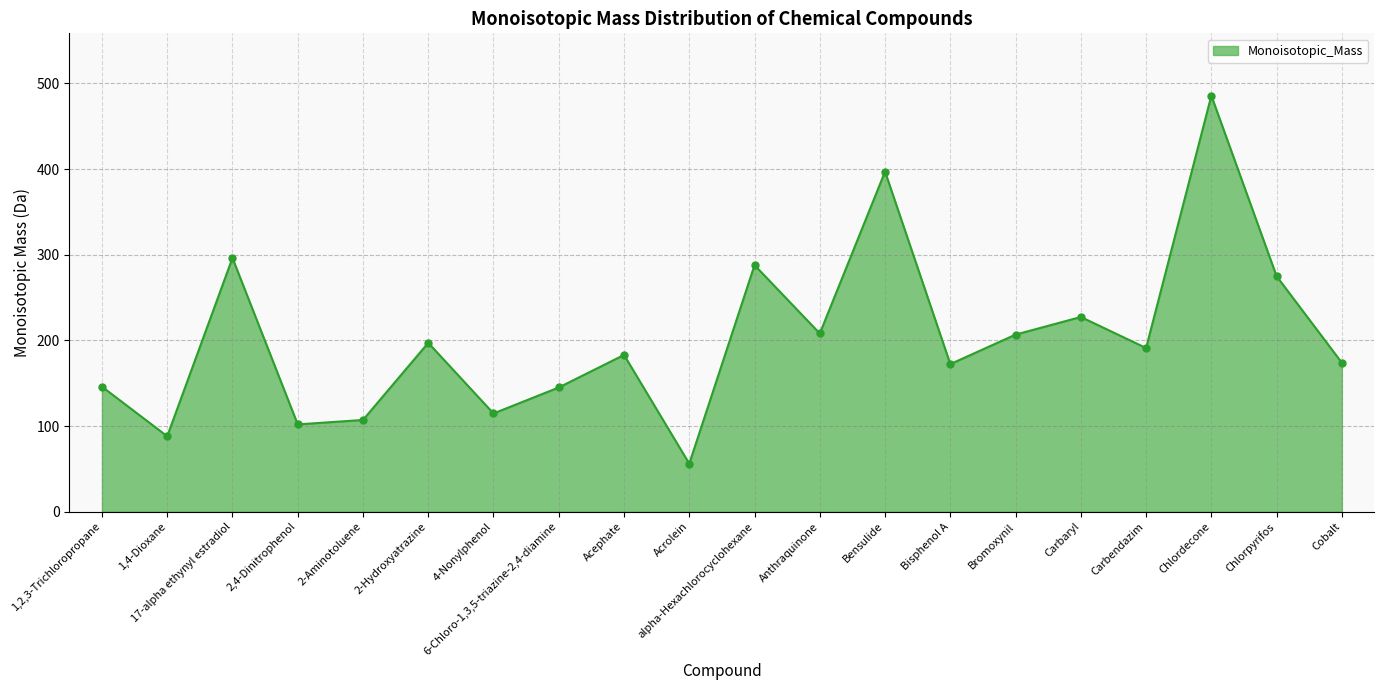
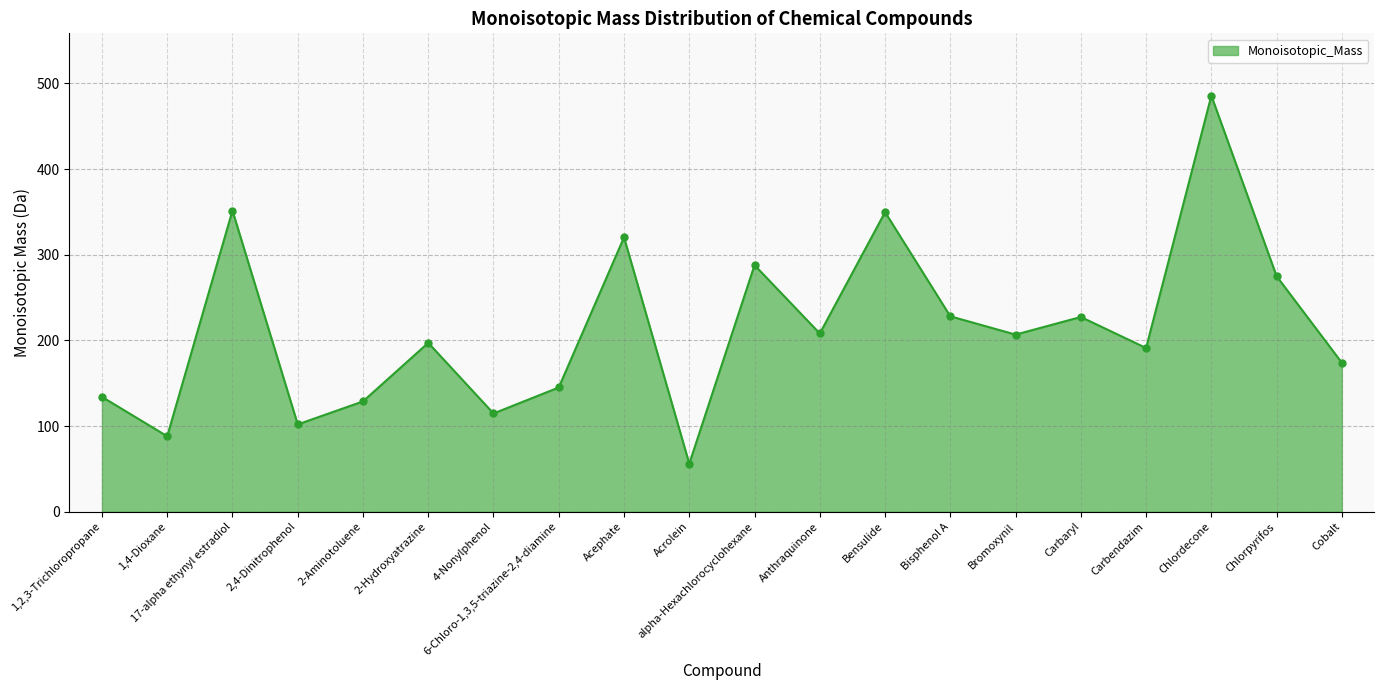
1,2,3-Trichloropropane: 150 -> 130
17-alpha ethynyl estradiol: 300 -> 350
2-Aminotoluene: 110 -> 130
Acephate: 180 -> 320
Bensulide: 400 -> 350
Bisphenol A: 170 -> 230
